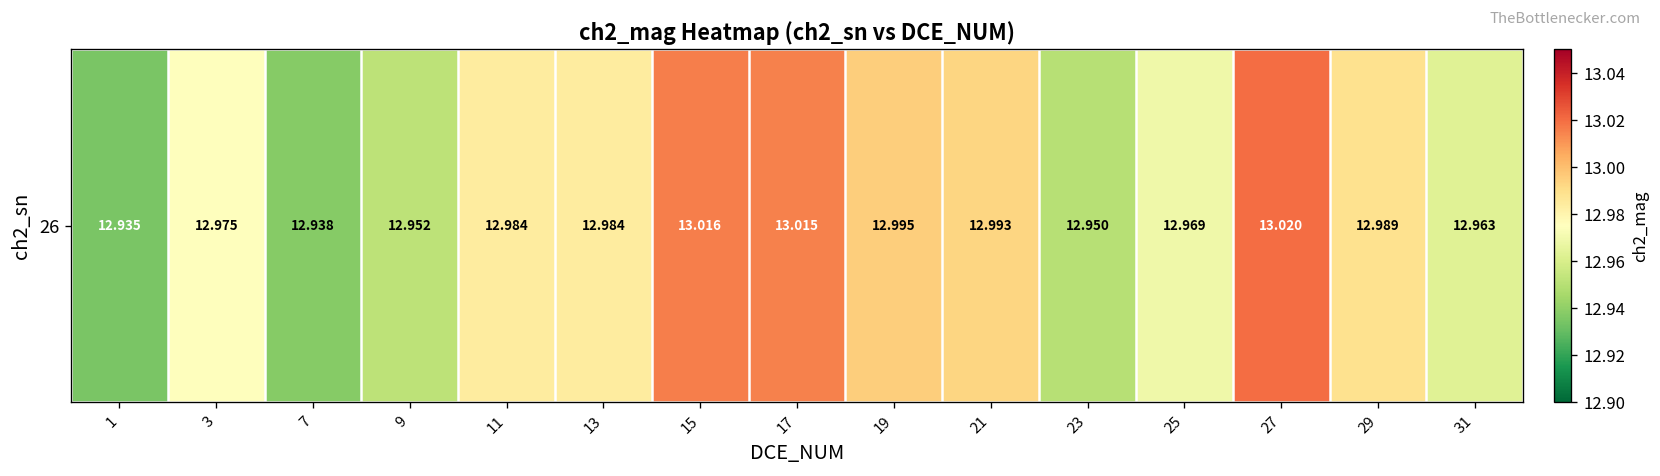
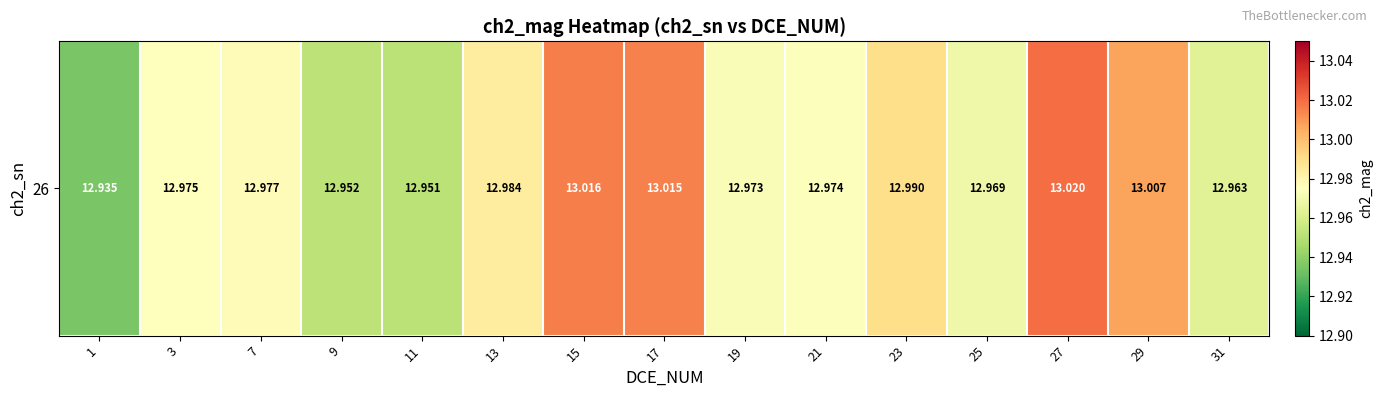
26, 7: 12.938 -> 12.977
26, 11: 12.984 -> 12.951
26, 19: 12.995 -> 12.973
26, 21: 12.993 -> 12.974
26, 23: 12.950 -> 12.990
26, 29: 12.989 -> 13.007
